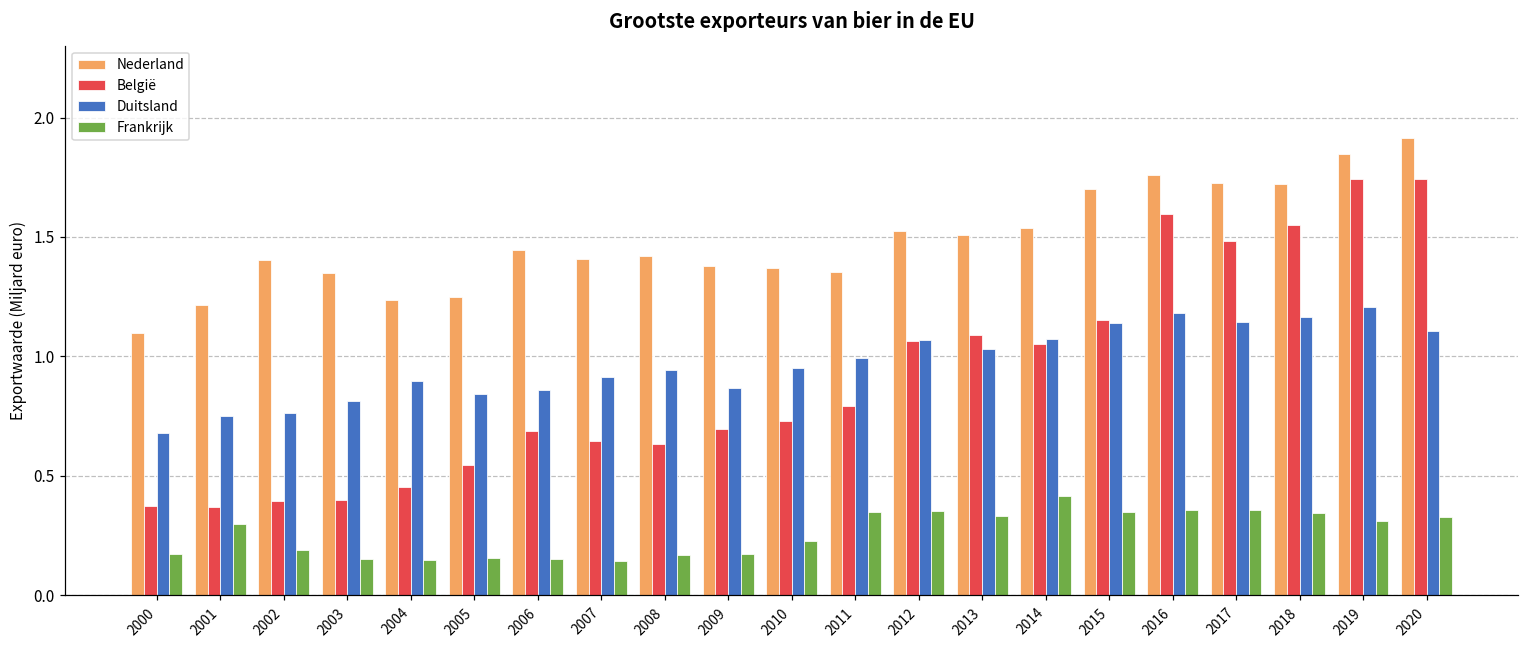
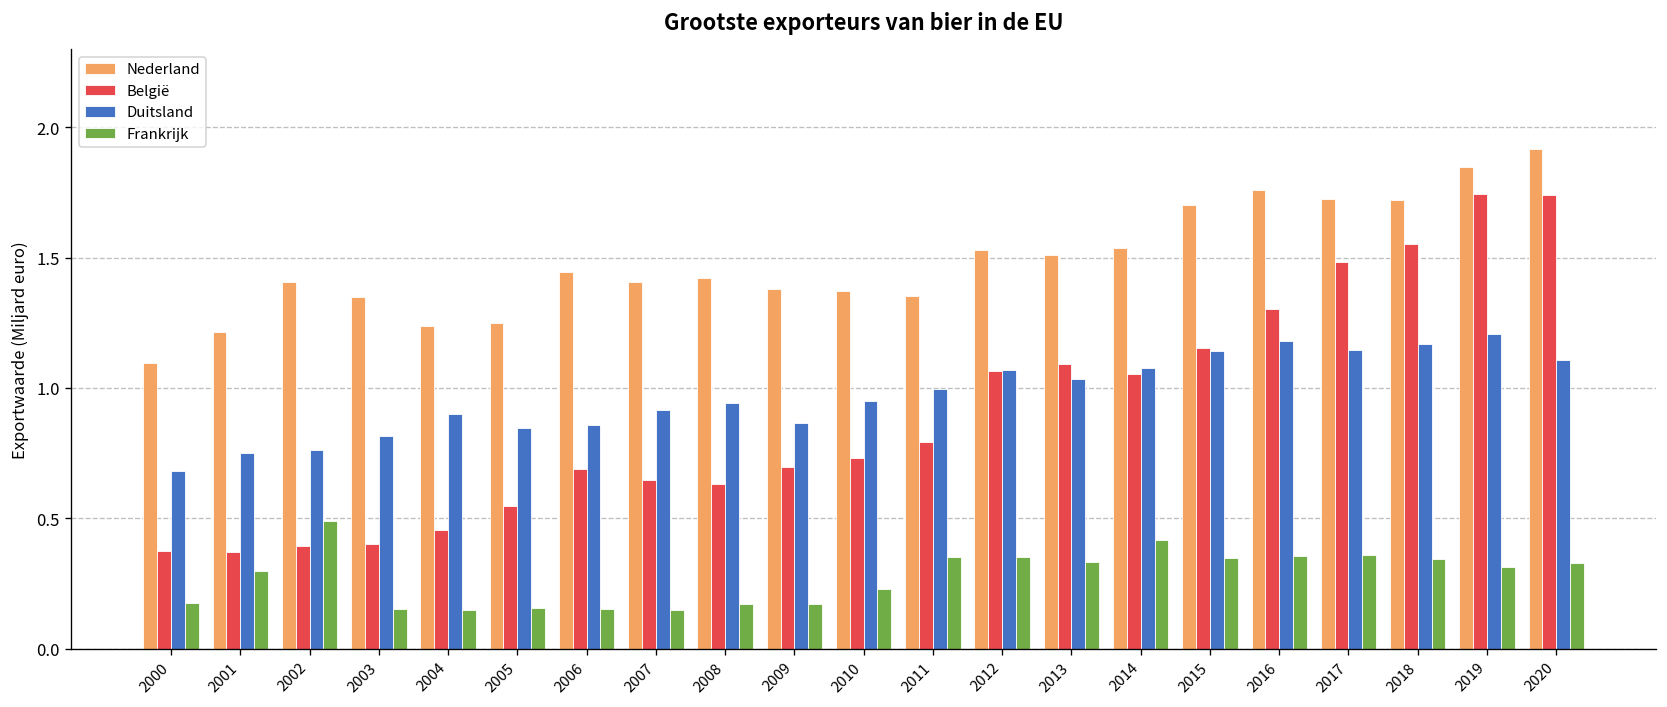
Frankrijk, 2002: 0.19 -> 0.49
België, 2016: 1.60 -> 1.30
